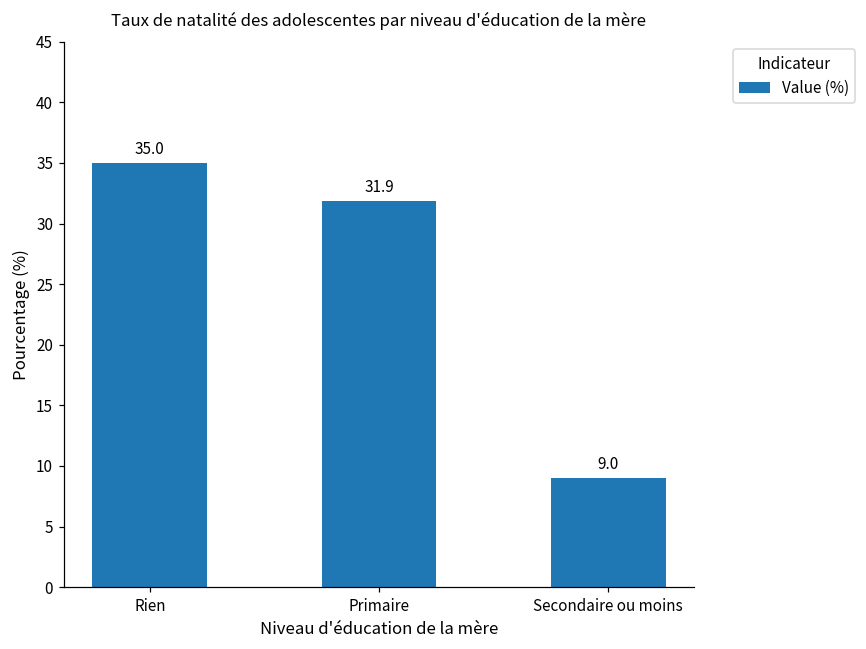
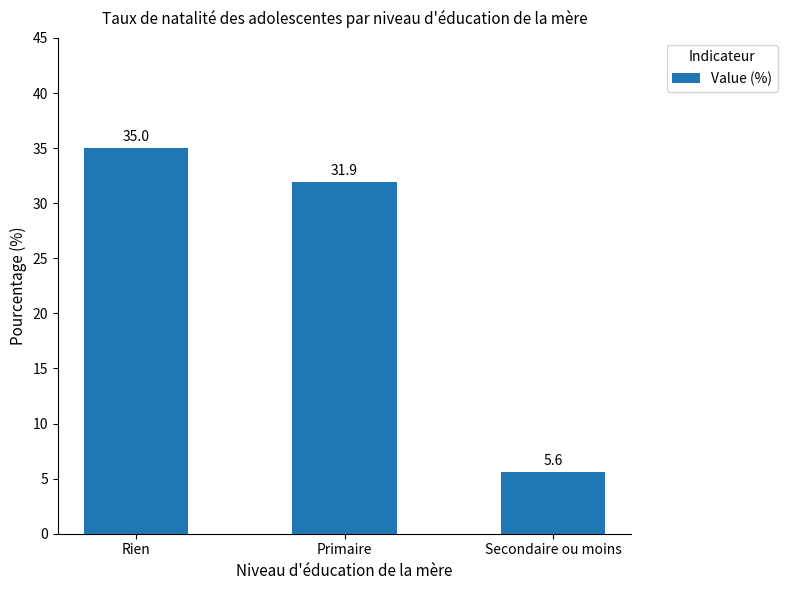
Secondaire ou moins: 9.0 -> 5.6
